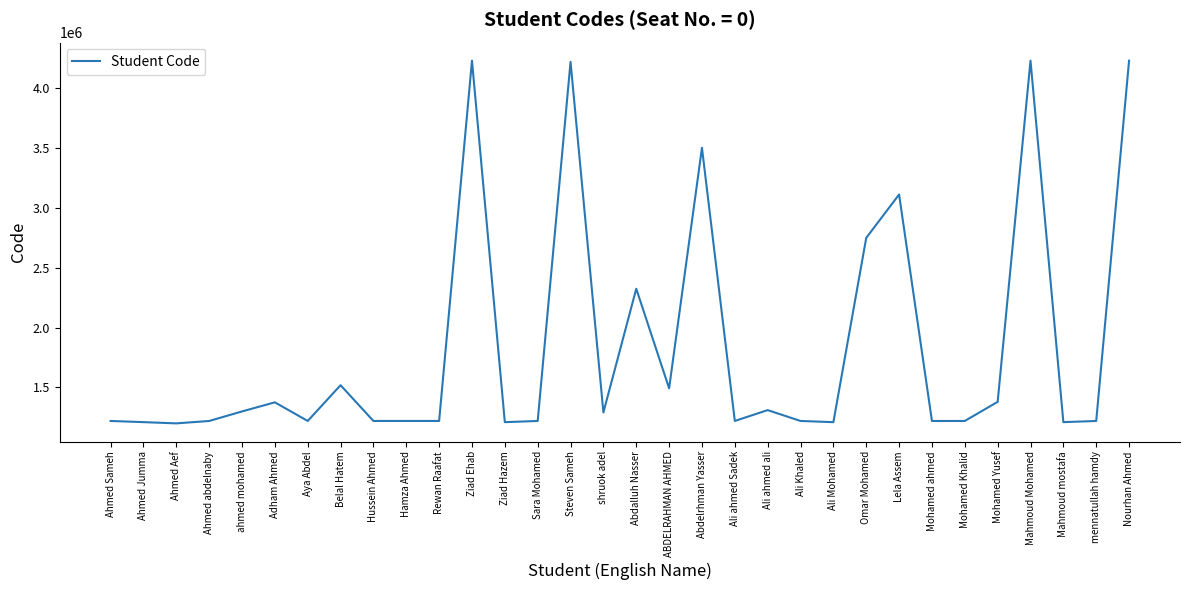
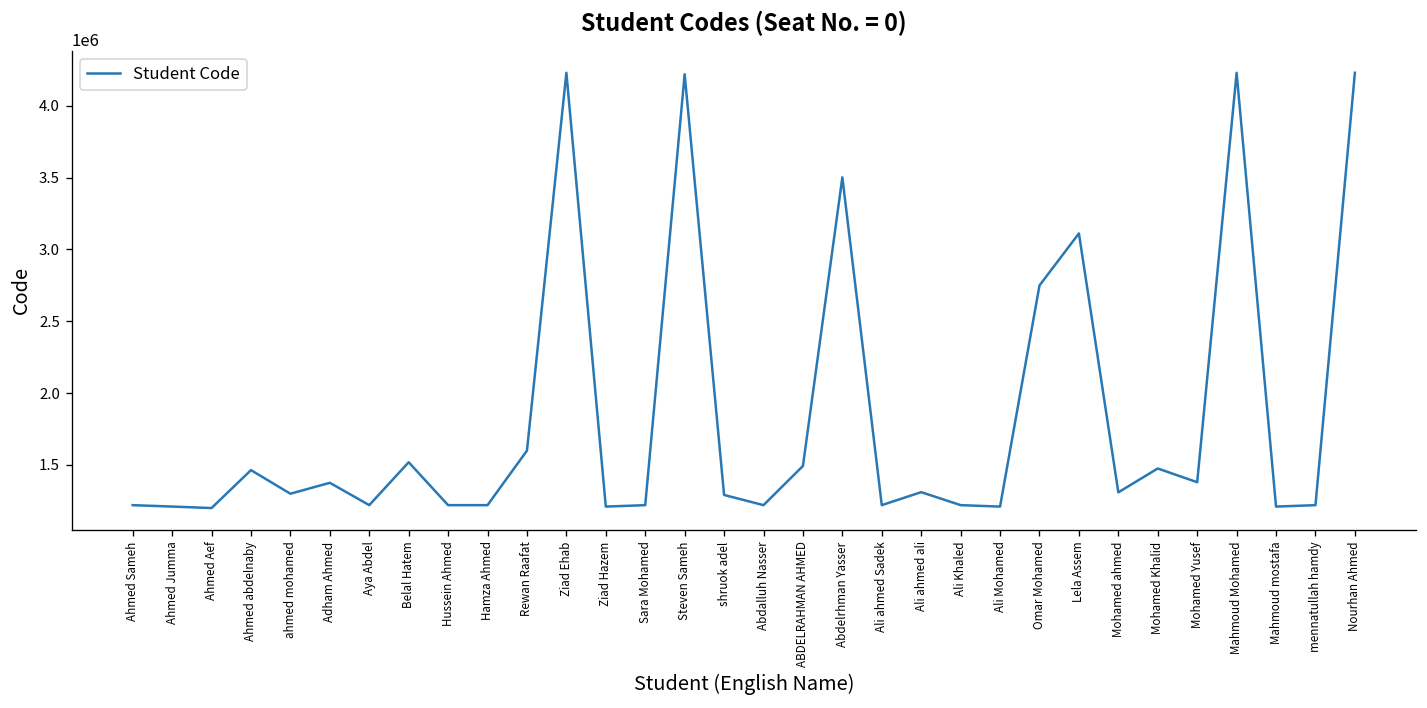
Ahmed abdelnaby: 1220000 -> 1460000
Rewan Raafat: 1220000 -> 1600000
Abdalluh Nasser: 2320000 -> 1220000
Mohamed ahmed: 1220000 -> 1310000
Mohamed Khalid: 1220000 -> 1480000
